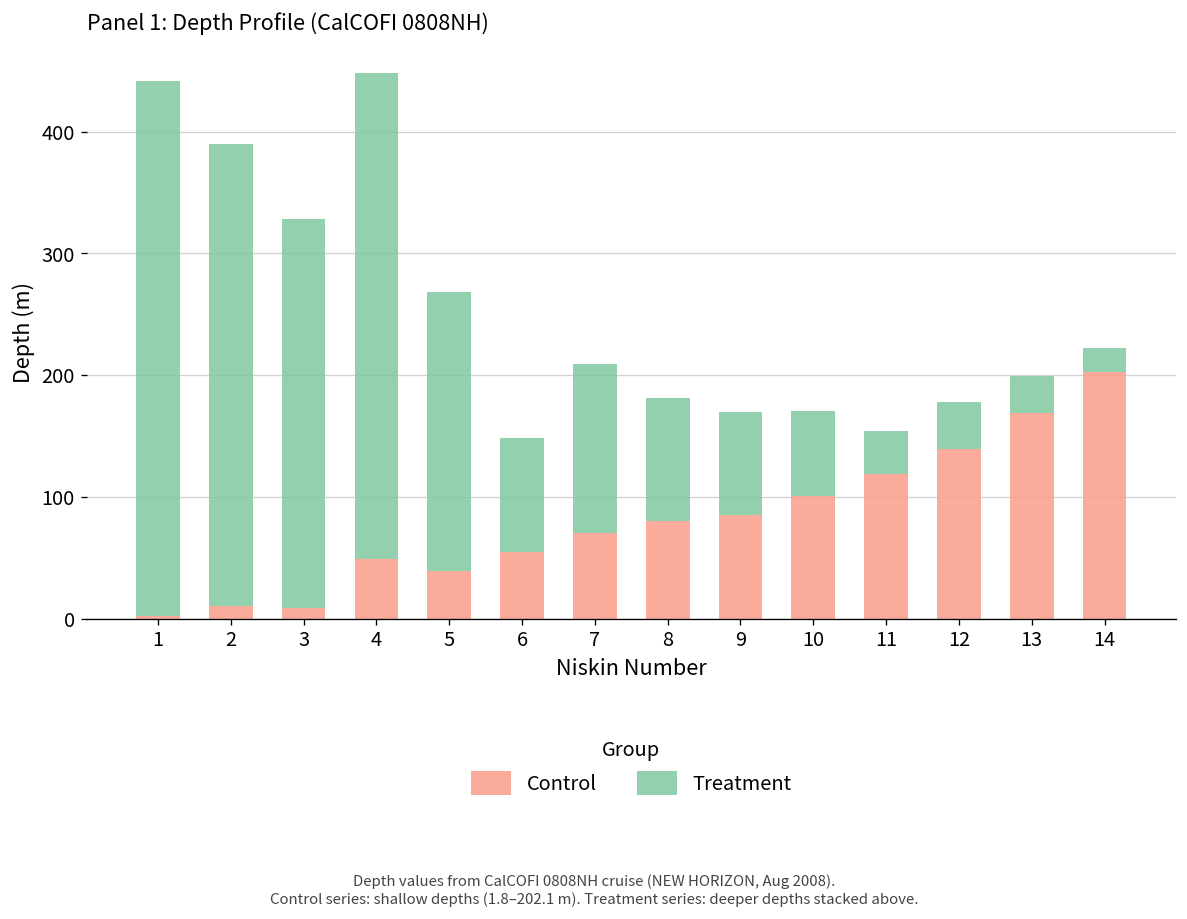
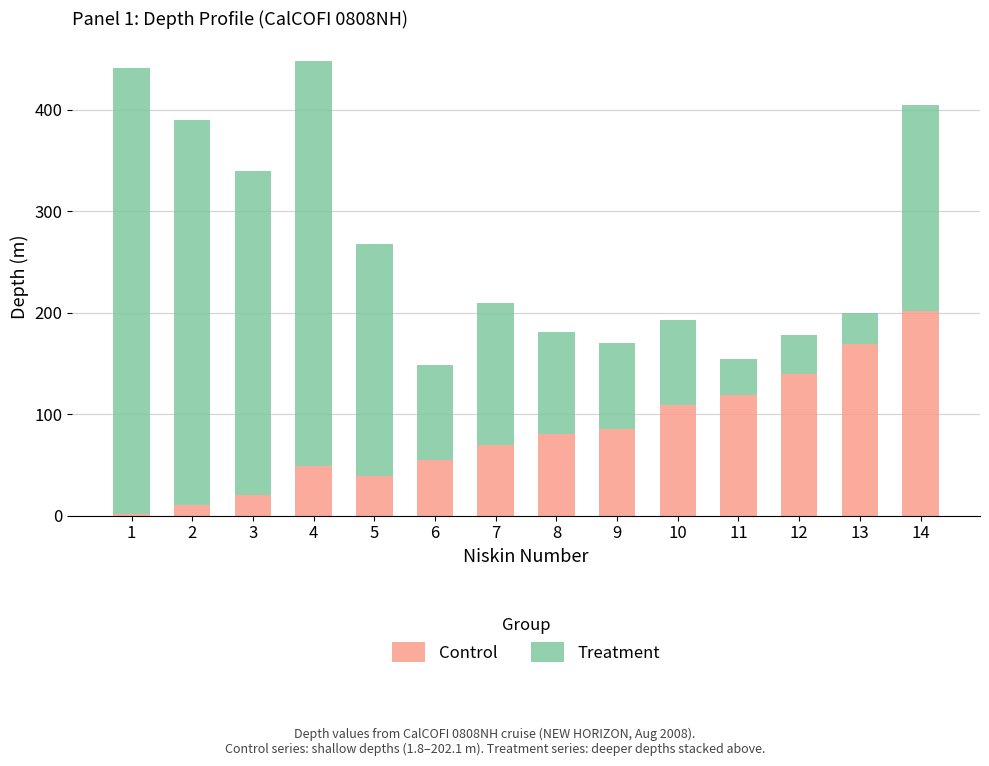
Control, 3: 9 -> 20
Control, 10: 101 -> 109
Treatment, 10: 70 -> 84
Treatment, 14: 20 -> 202
